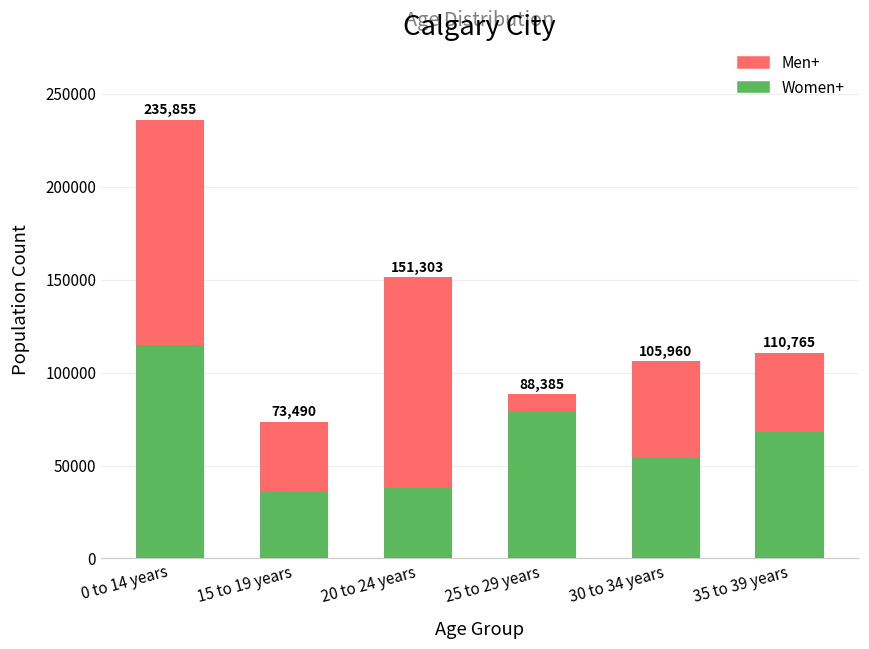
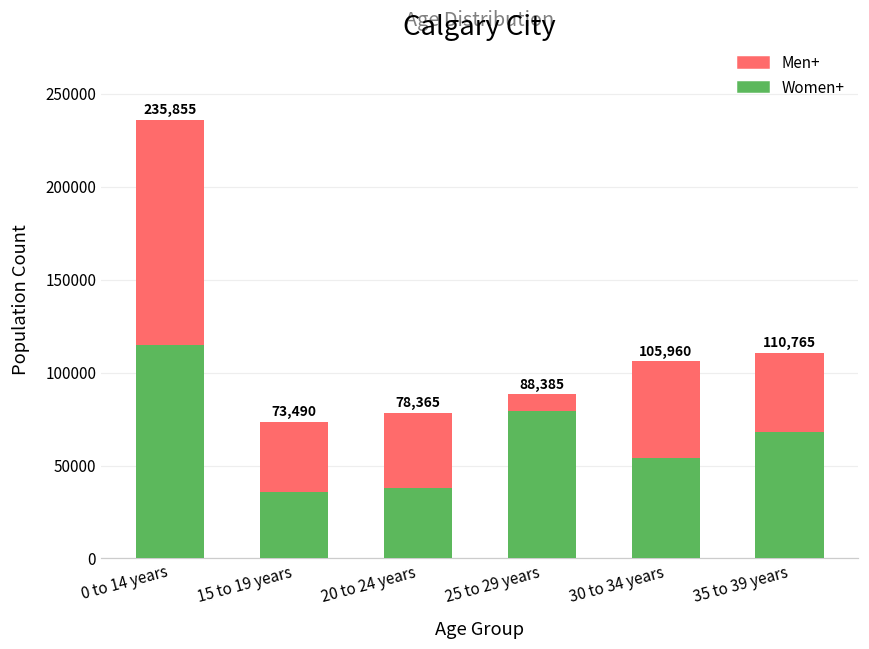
Men+, 20 to 24 years: 151,303 -> 78,365
